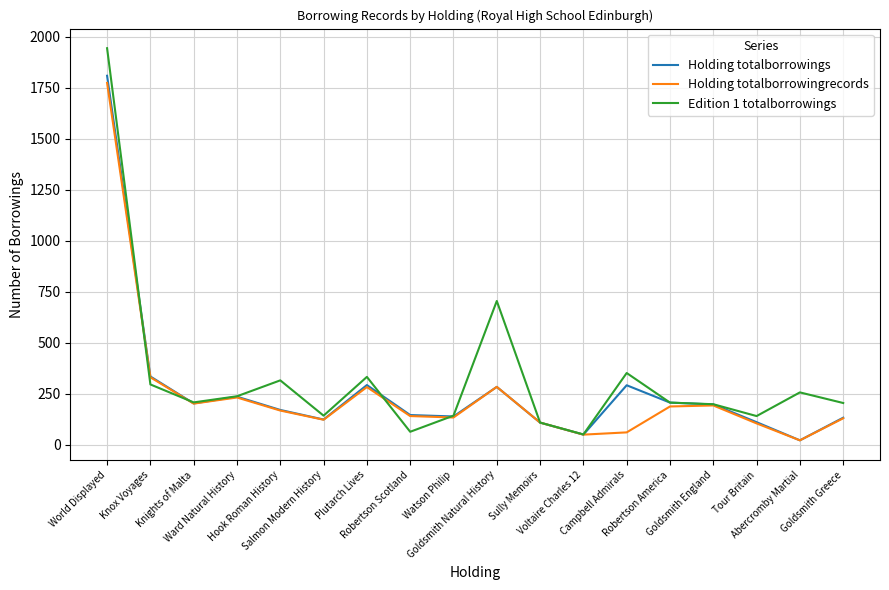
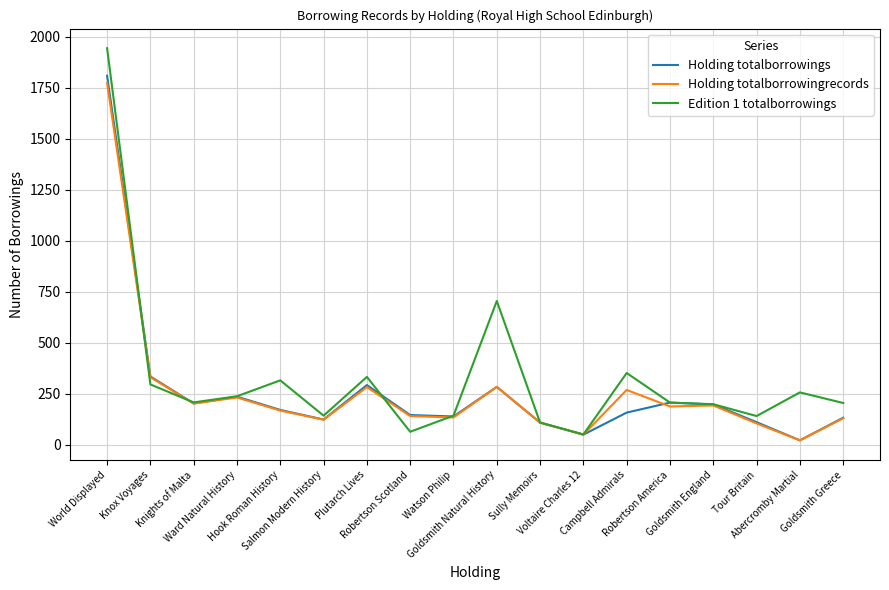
Holding totalborrowings, Campbell Admirals: 290 -> 160
Holding totalborrowingrecords, Campbell Admirals: 60 -> 270
